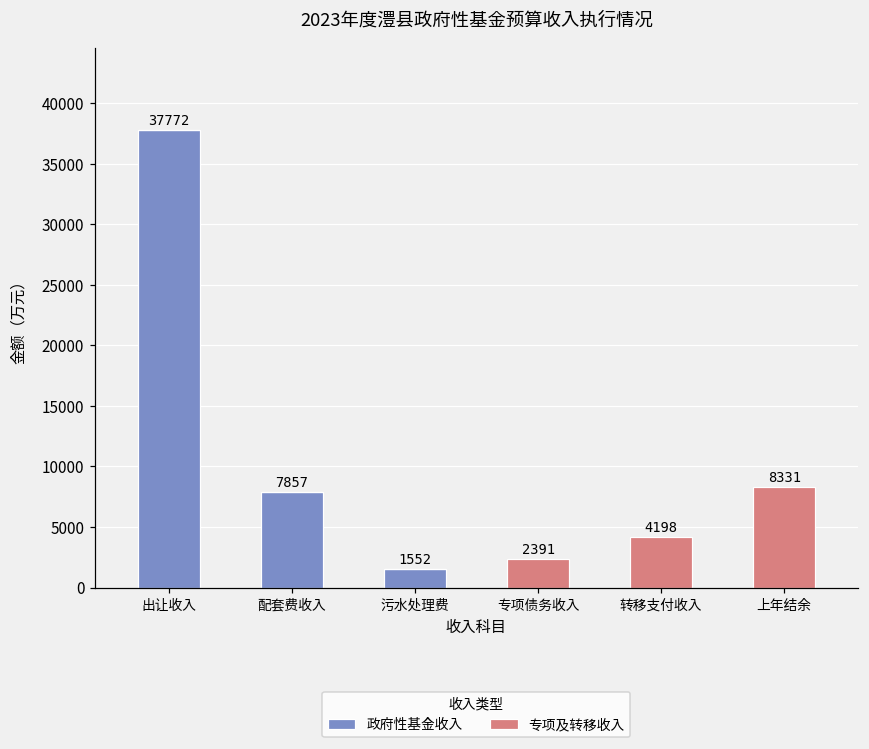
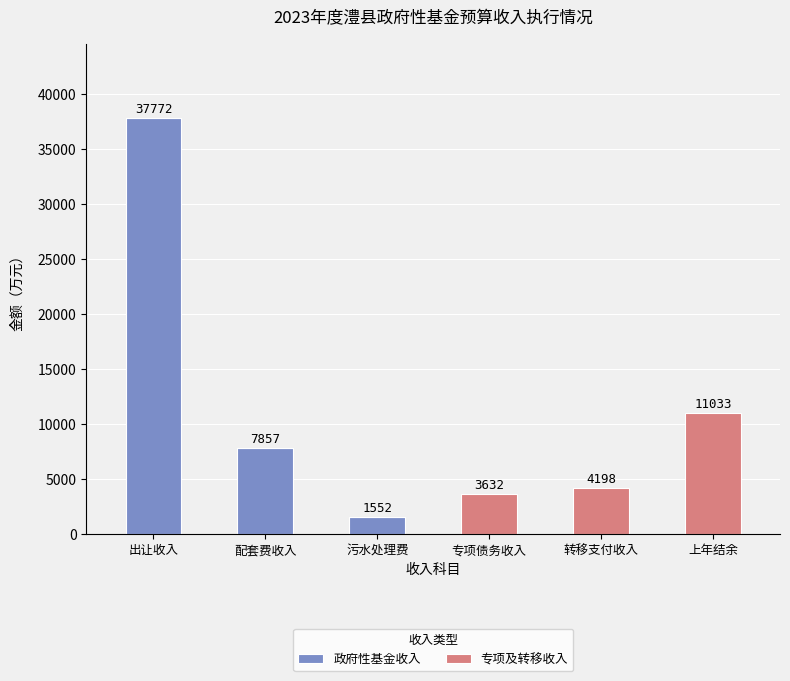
专项及转移收入, 专项债务收入: 2391 -> 3632
专项及转移收入, 上年结余: 8331 -> 11033
